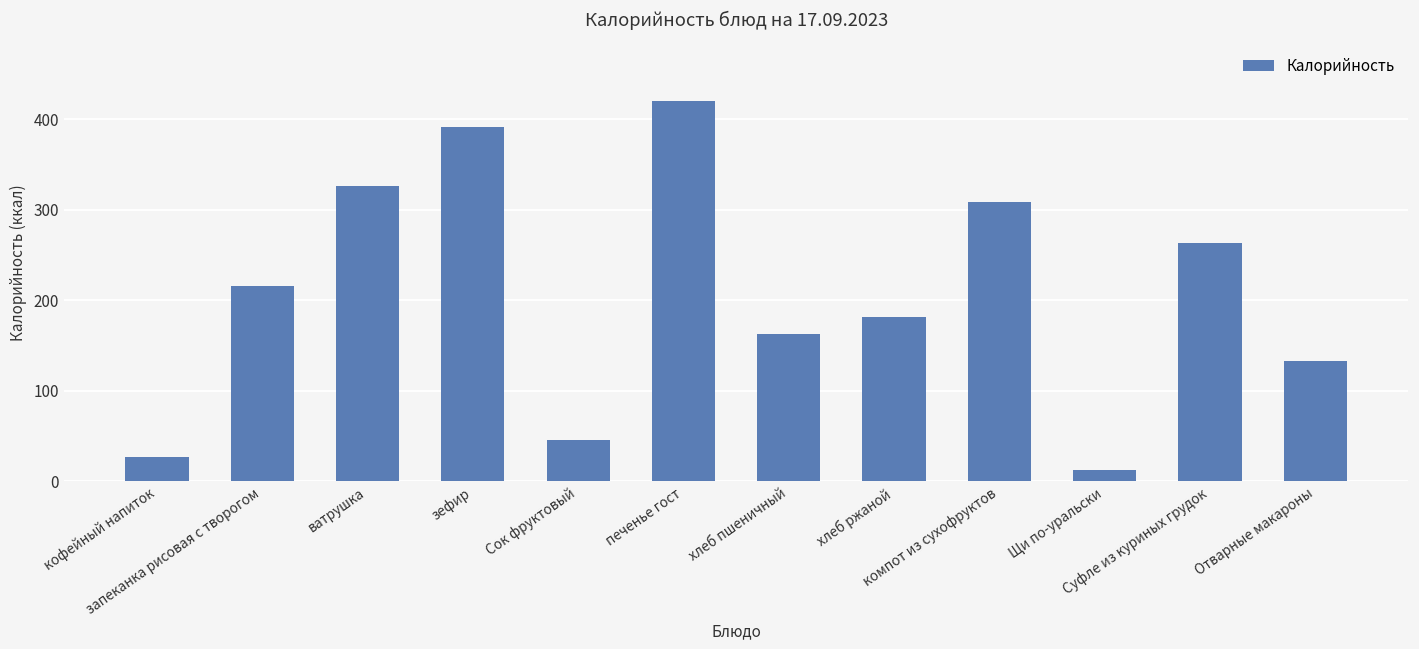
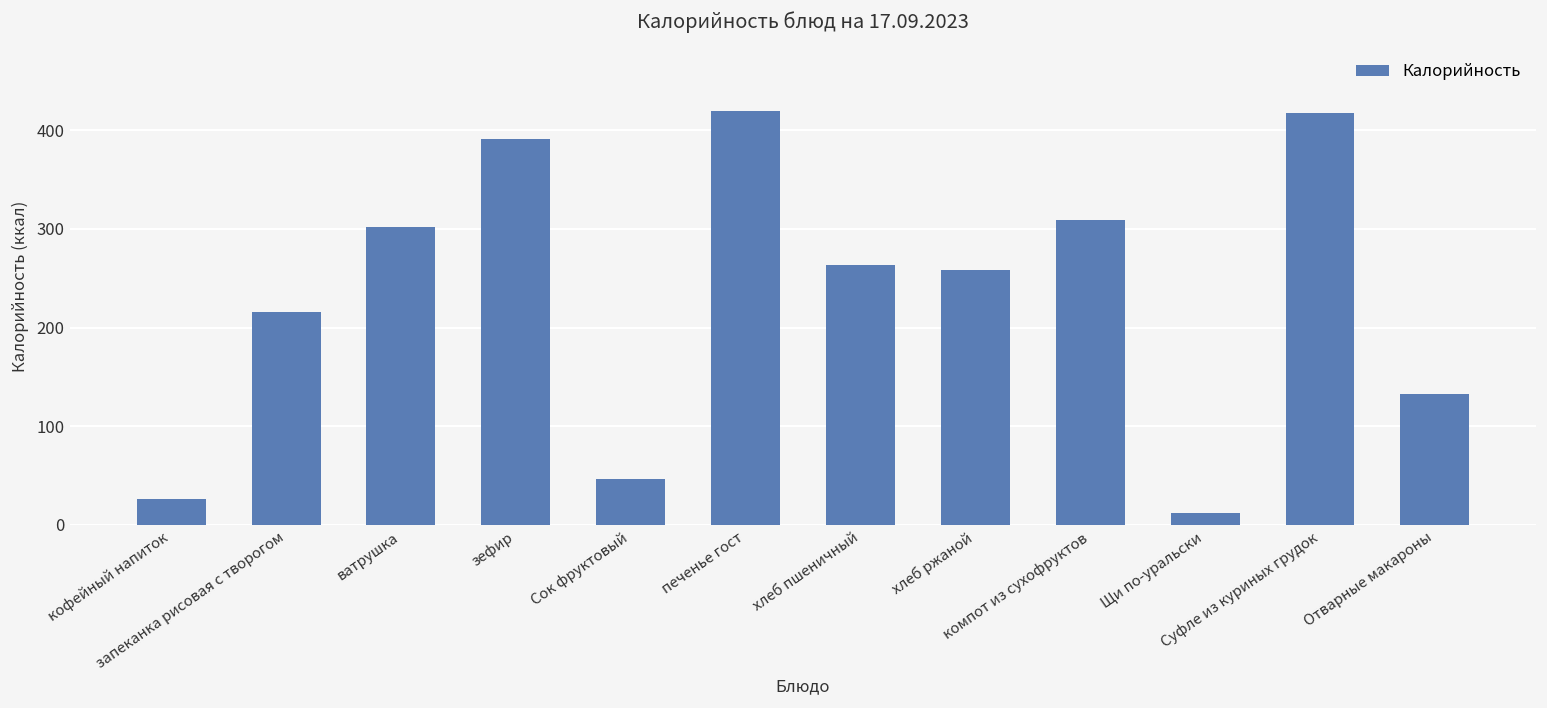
ватрушка: 330 -> 300
хлеб пшеничный: 160 -> 260
хлеб ржаной: 180 -> 260
Суфле из куриных грудок: 260 -> 420
